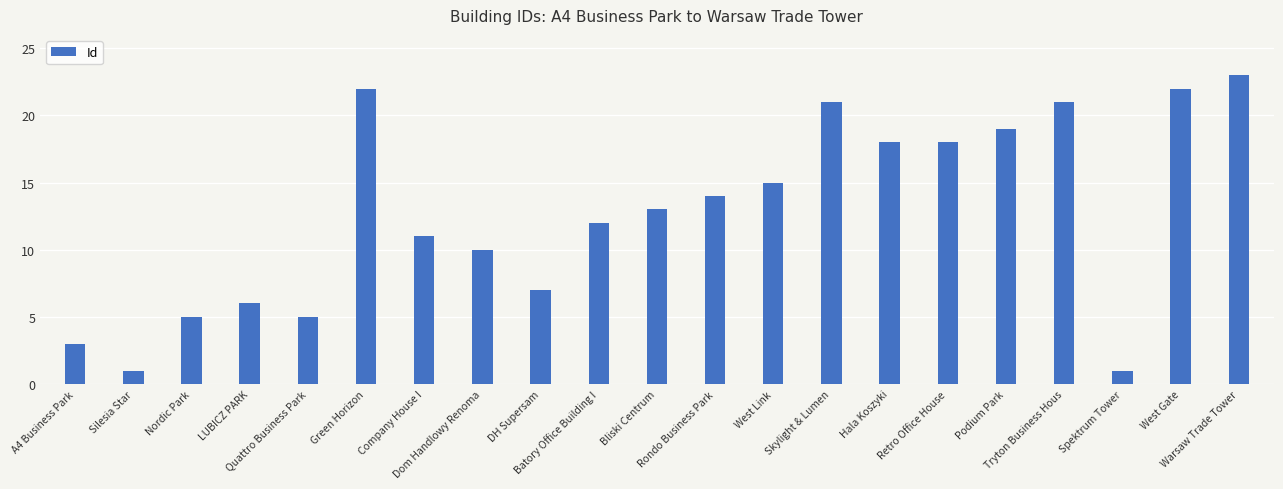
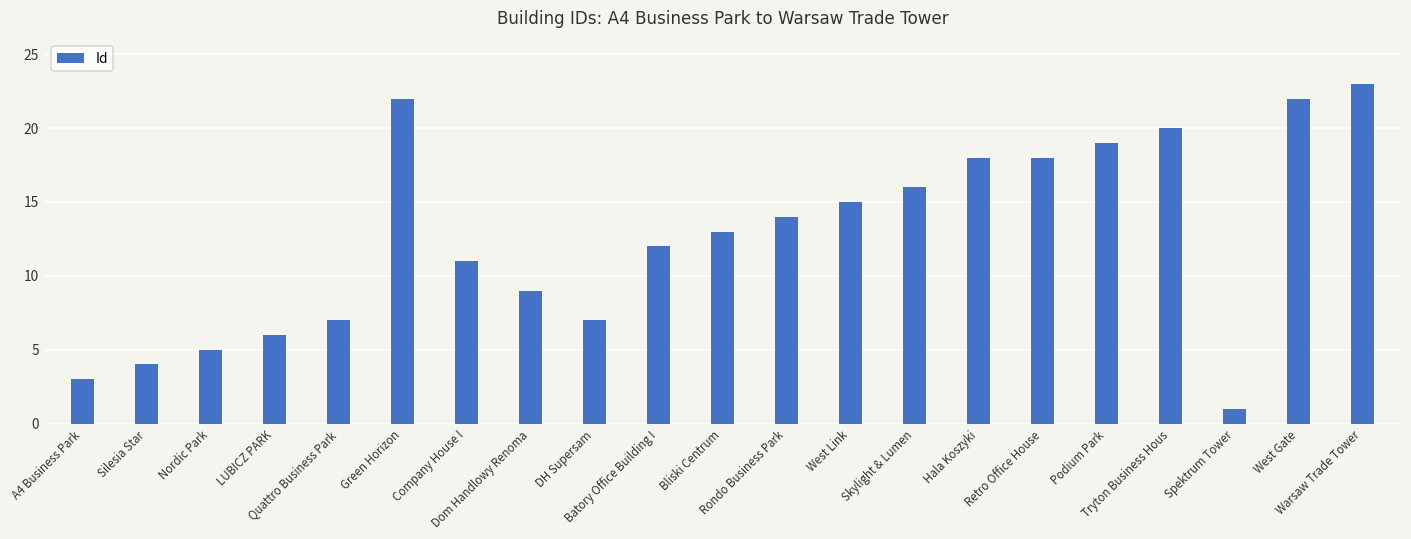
Silesia Star: 1 -> 4
Quattro Business Park: 5 -> 7
Dom Handlowy Renoma: 10 -> 9
Skylight & Lumen: 21 -> 16
Tryton Business Hous: 21 -> 20
